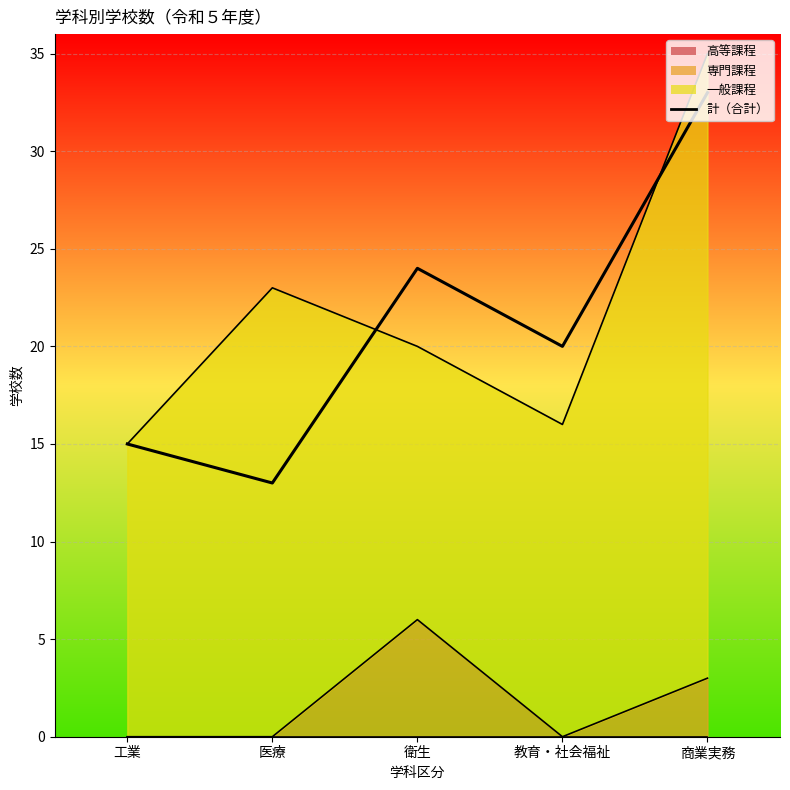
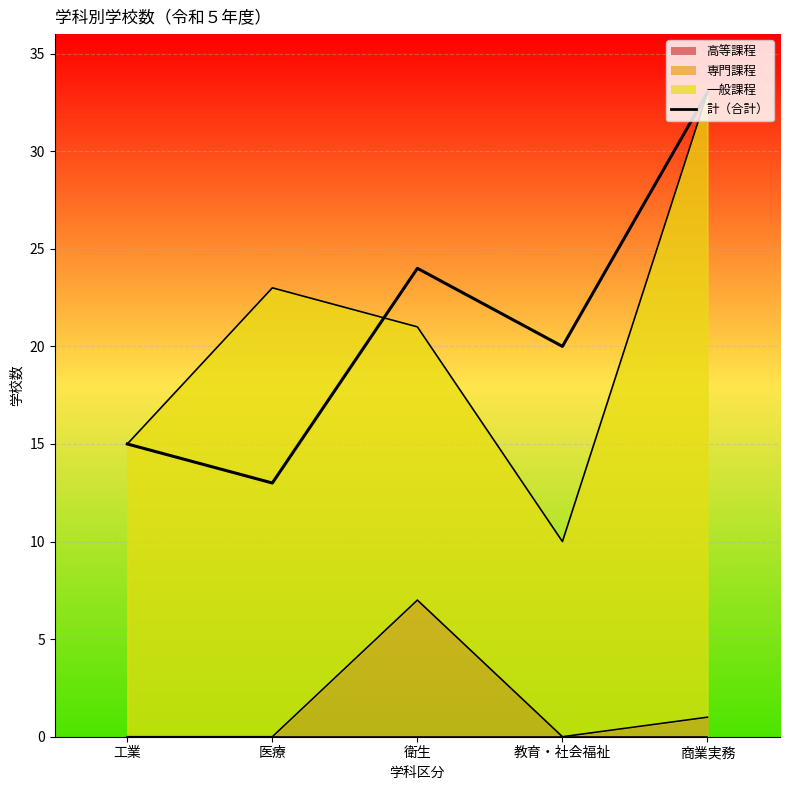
専門課程, 衛生: 6 -> 7
一般課程, 教育・社会福祉: 16 -> 10
専門課程, 商業実務: 3 -> 1
